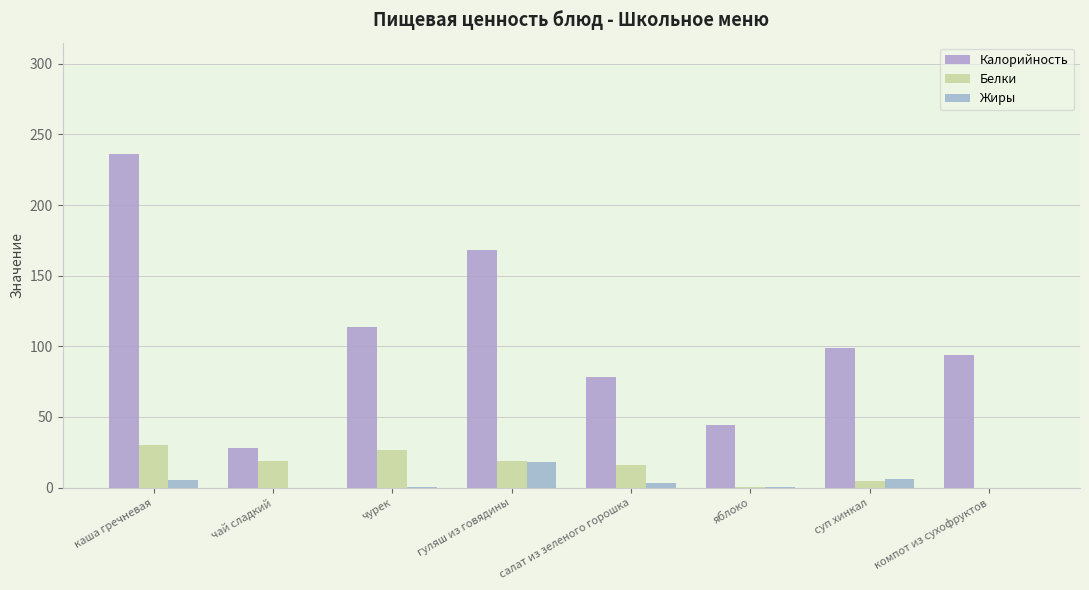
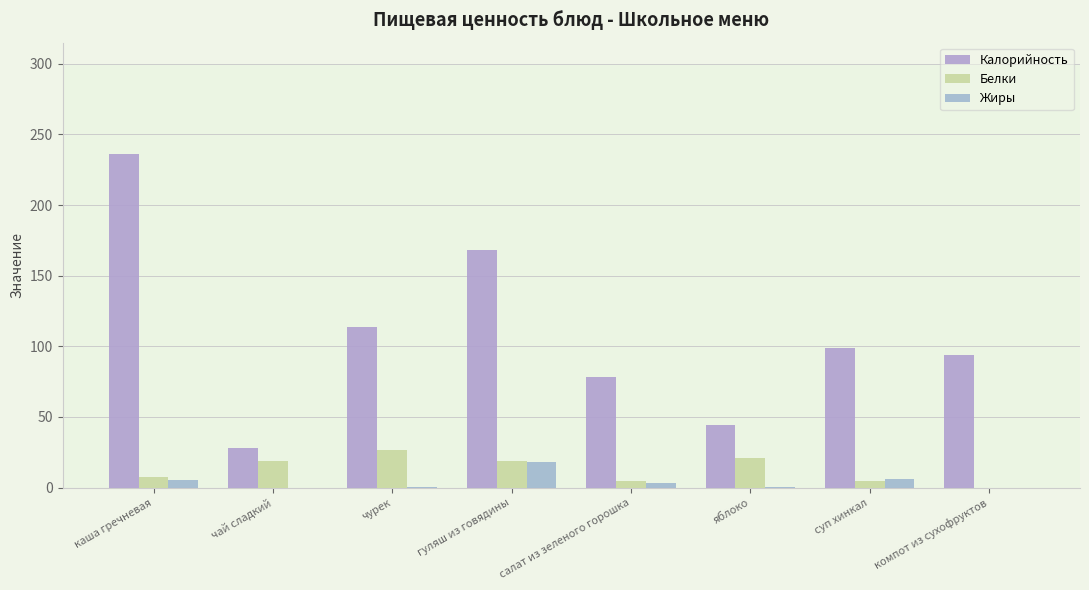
Белки, каша гречневая: 30 -> 7
Белки, салат из зеленого горошка: 16 -> 5
Белки, яблоко: 0 -> 21
